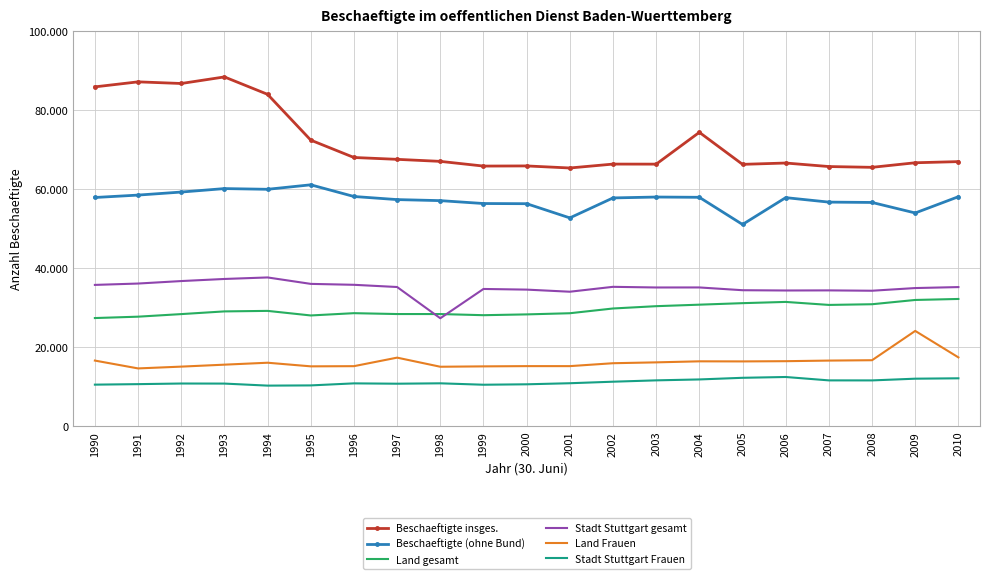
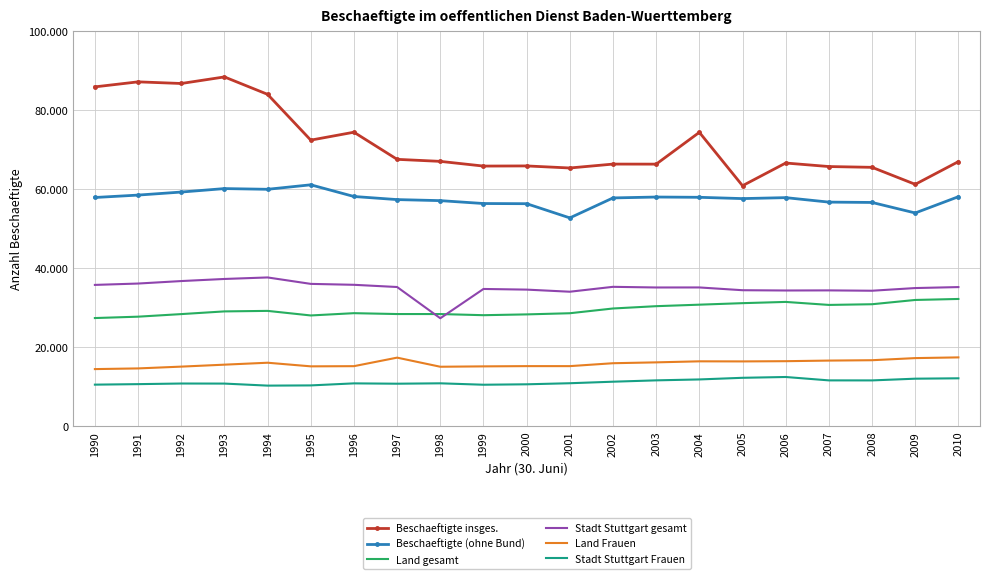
Land Frauen, 1990: 17 -> 14
Beschaeftigte insges., 1996: 68 -> 74
Beschaeftigte insges., 2005: 66 -> 61
Beschaeftigte (ohne Bund), 2005: 51 -> 58
Beschaeftigte insges., 2009: 67 -> 61
Land Frauen, 2009: 24 -> 17
